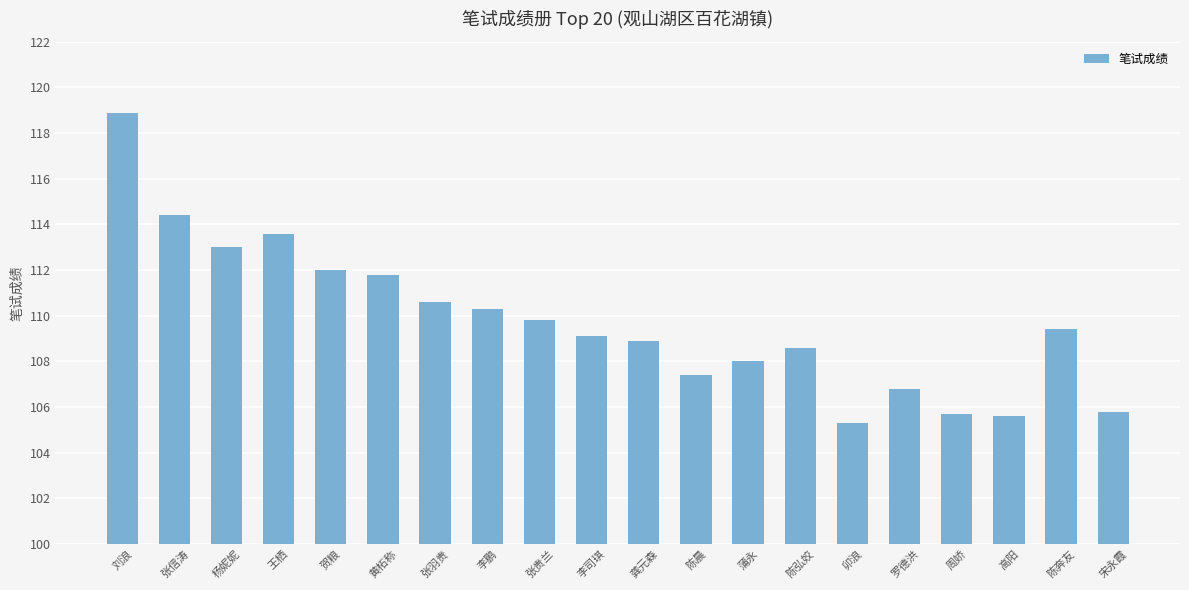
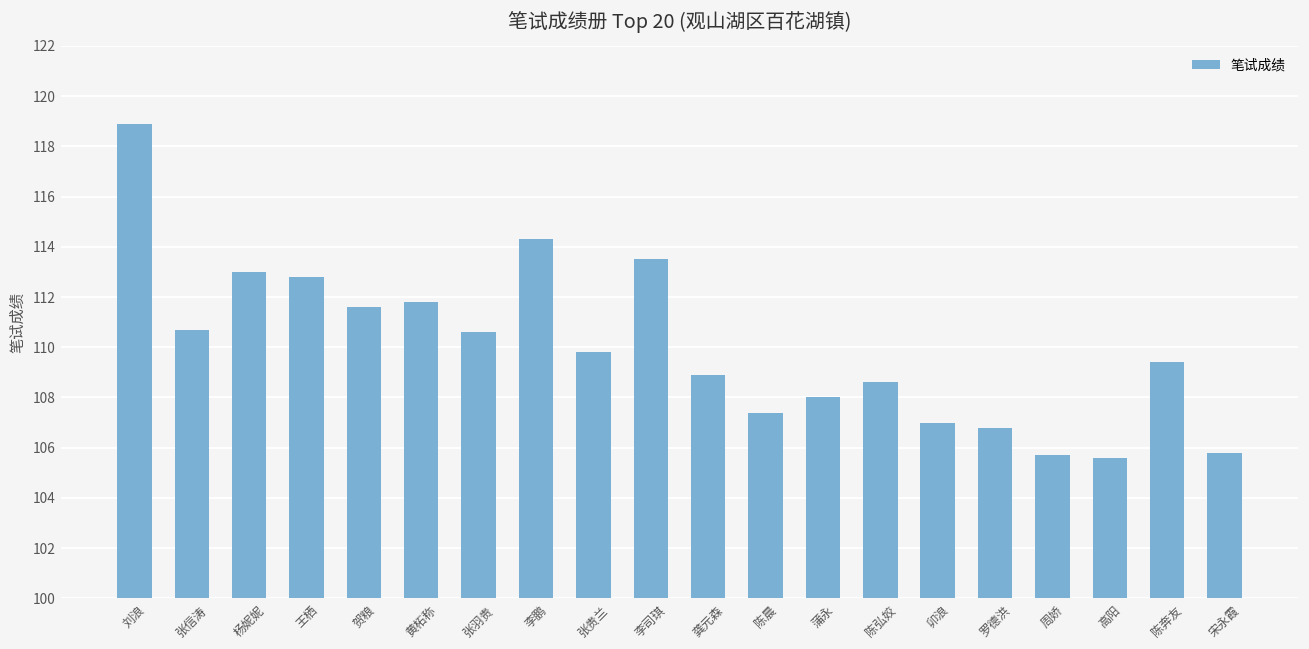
张信涛: 114.4 -> 110.7
王栖: 113.6 -> 112.8
贺粮: 112.0 -> 111.6
李鹏: 110.3 -> 114.3
李司琪: 109.1 -> 113.5
卯浪: 105.3 -> 107.0
